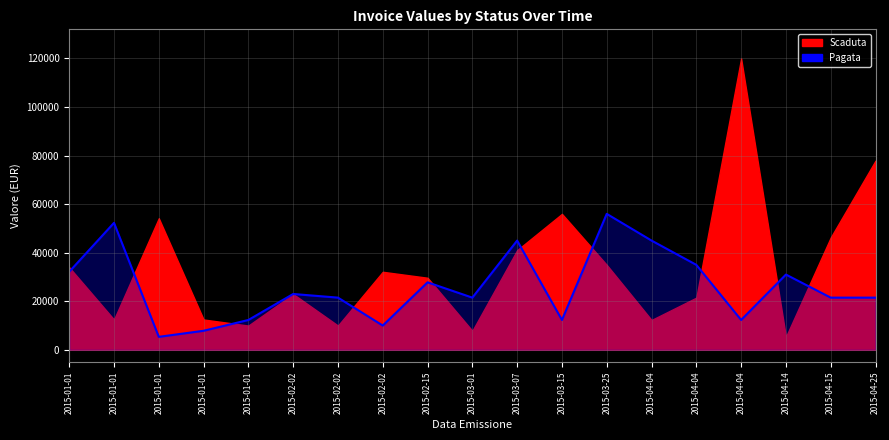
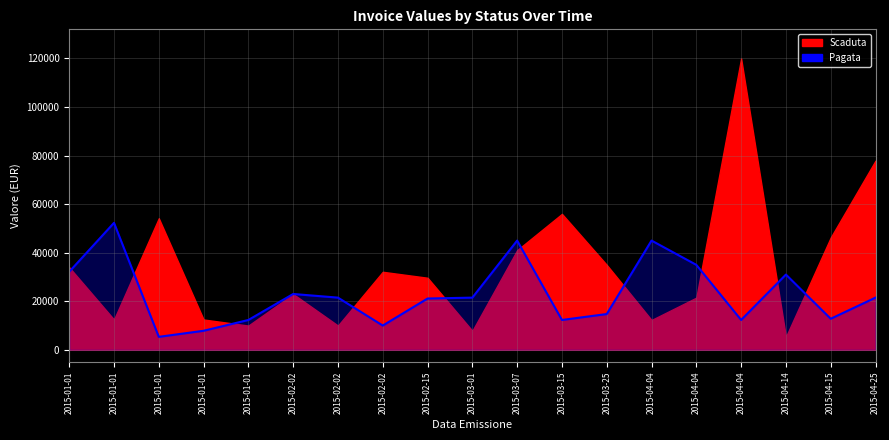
Pagata, 2015-02-15: 28000 -> 21000
Pagata, 2015-03-25: 56000 -> 15000
Pagata, 2015-04-15: 22000 -> 13000
